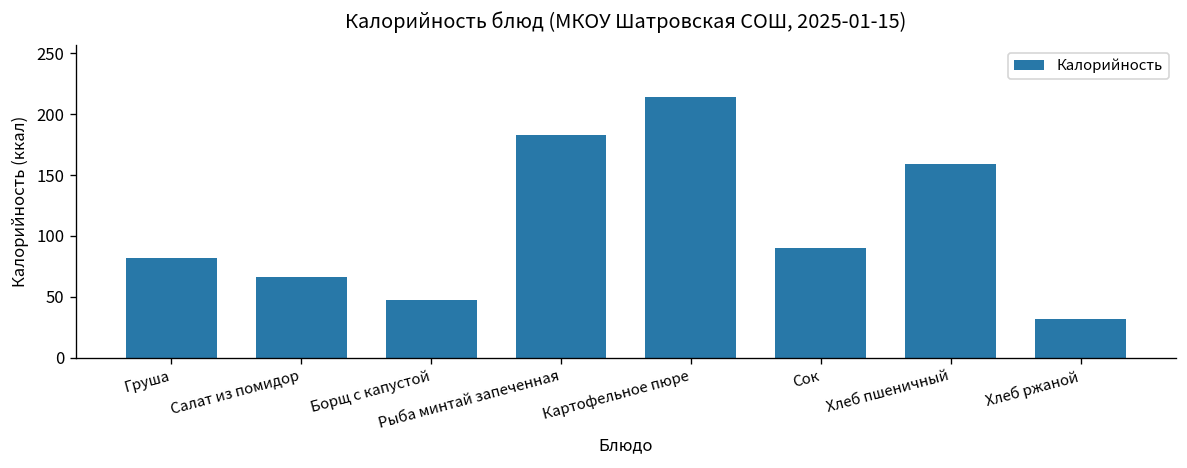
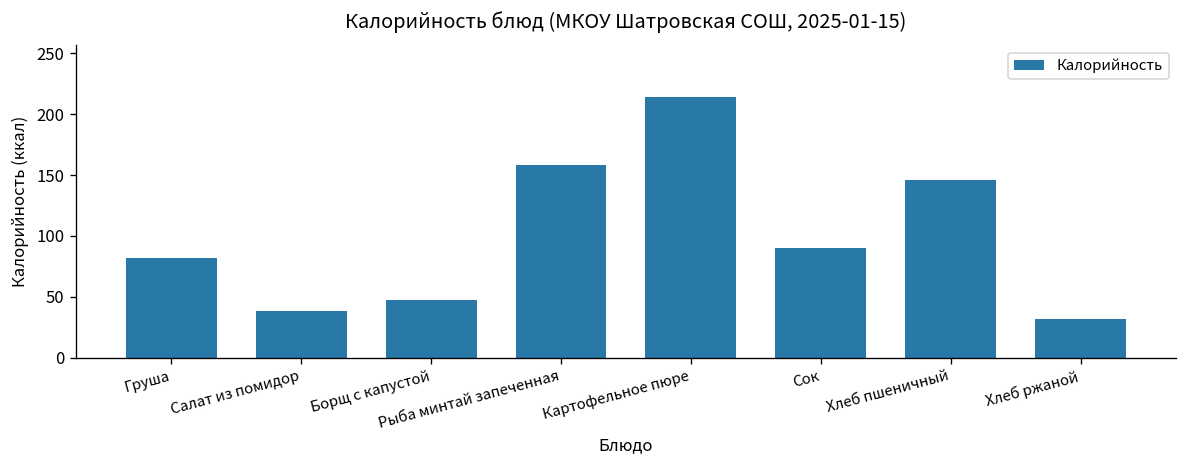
Салат из помидор: 66 -> 38
Рыба минтай запеченная: 183 -> 158
Хлеб пшеничный: 159 -> 146
